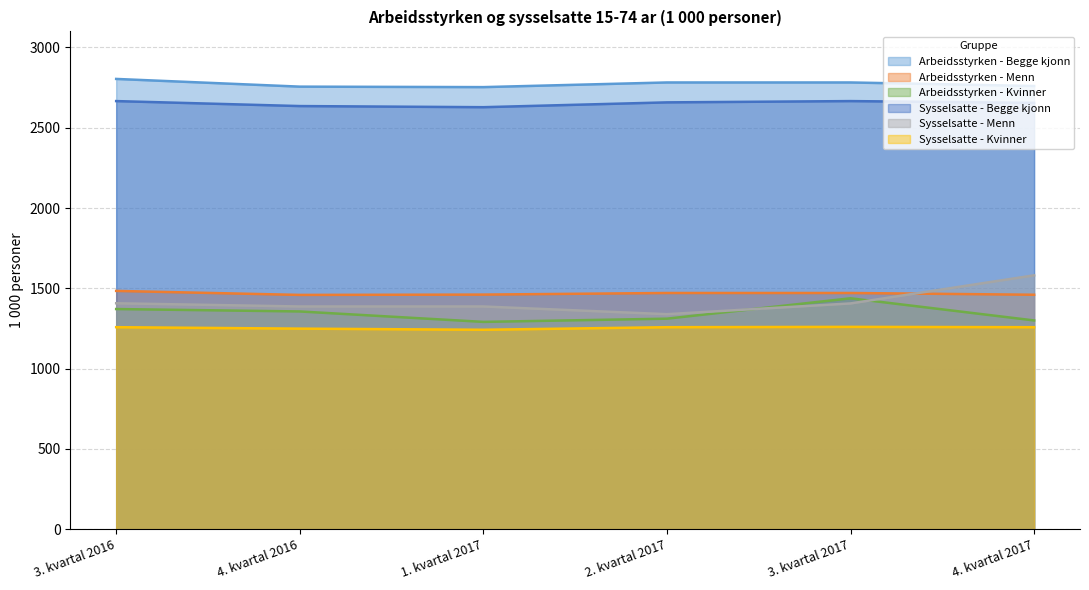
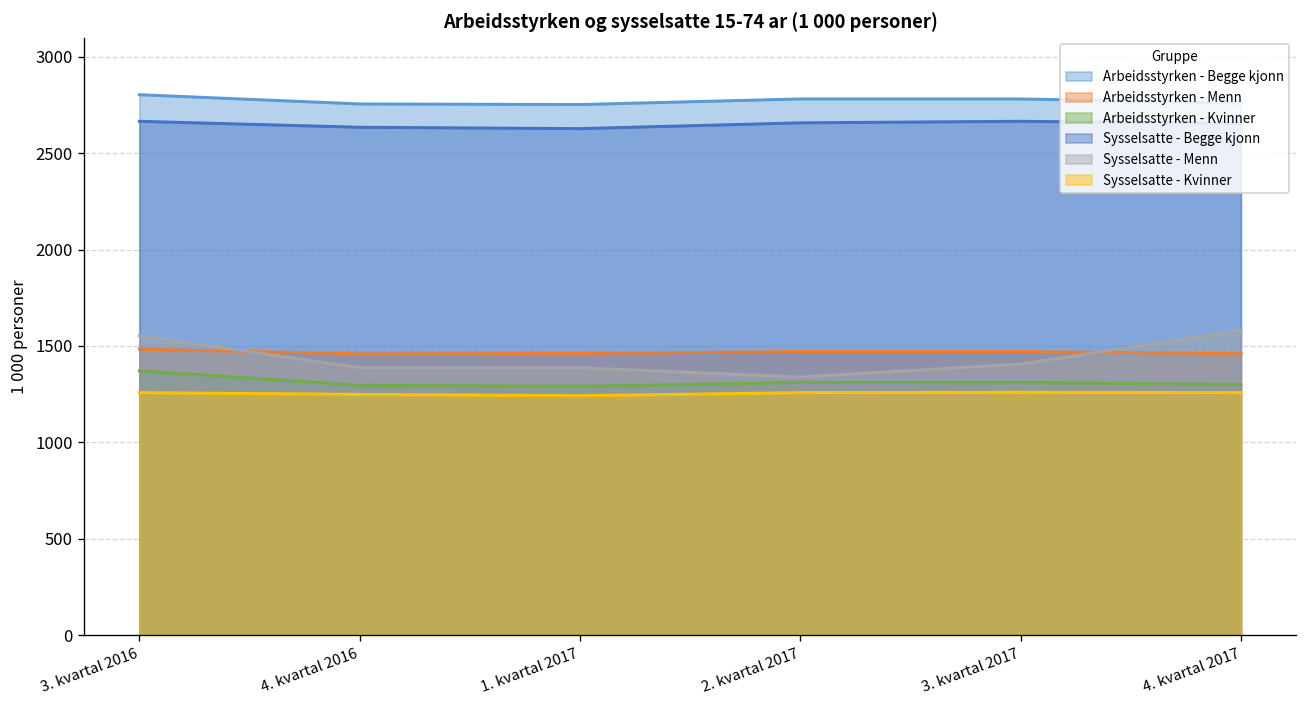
Sysselsatte - Menn, 3. kvartal 2016: 1410 -> 1550
Arbeidsstyrken - Kvinner, 4. kvartal 2016: 1360 -> 1300
Arbeidsstyrken - Kvinner, 3. kvartal 2017: 1440 -> 1310
